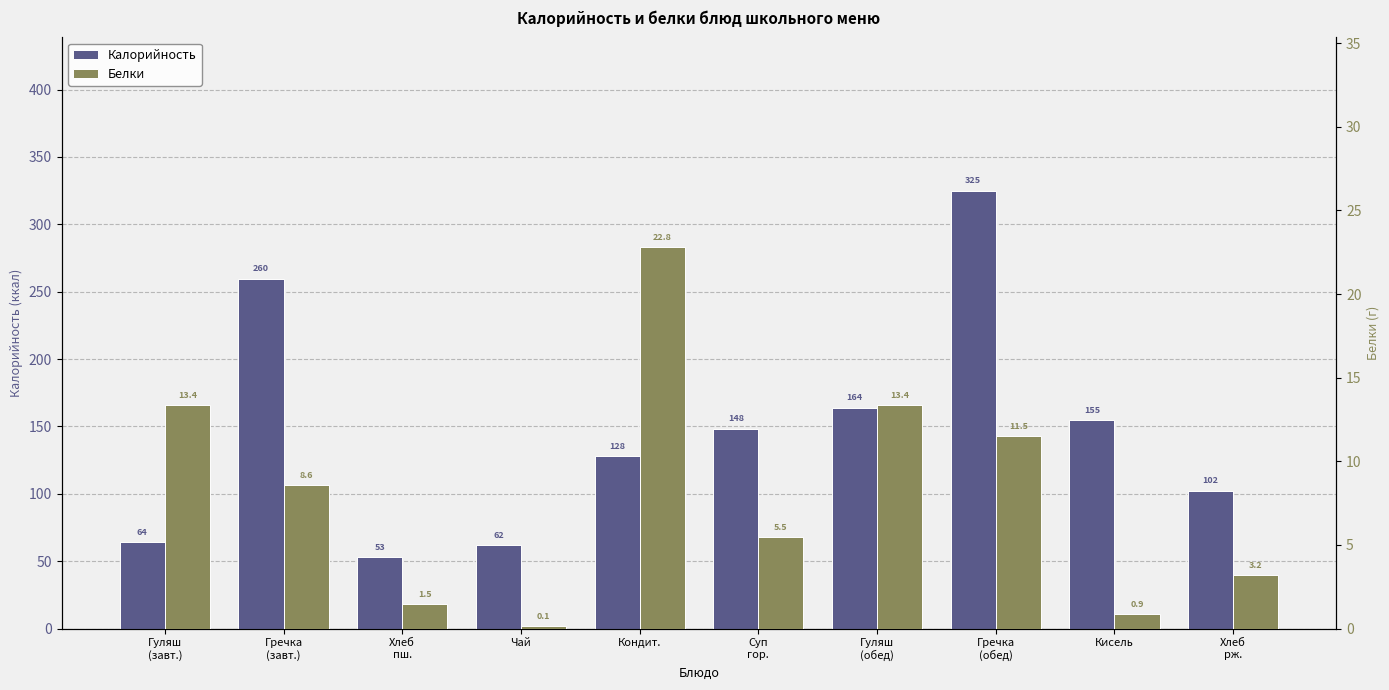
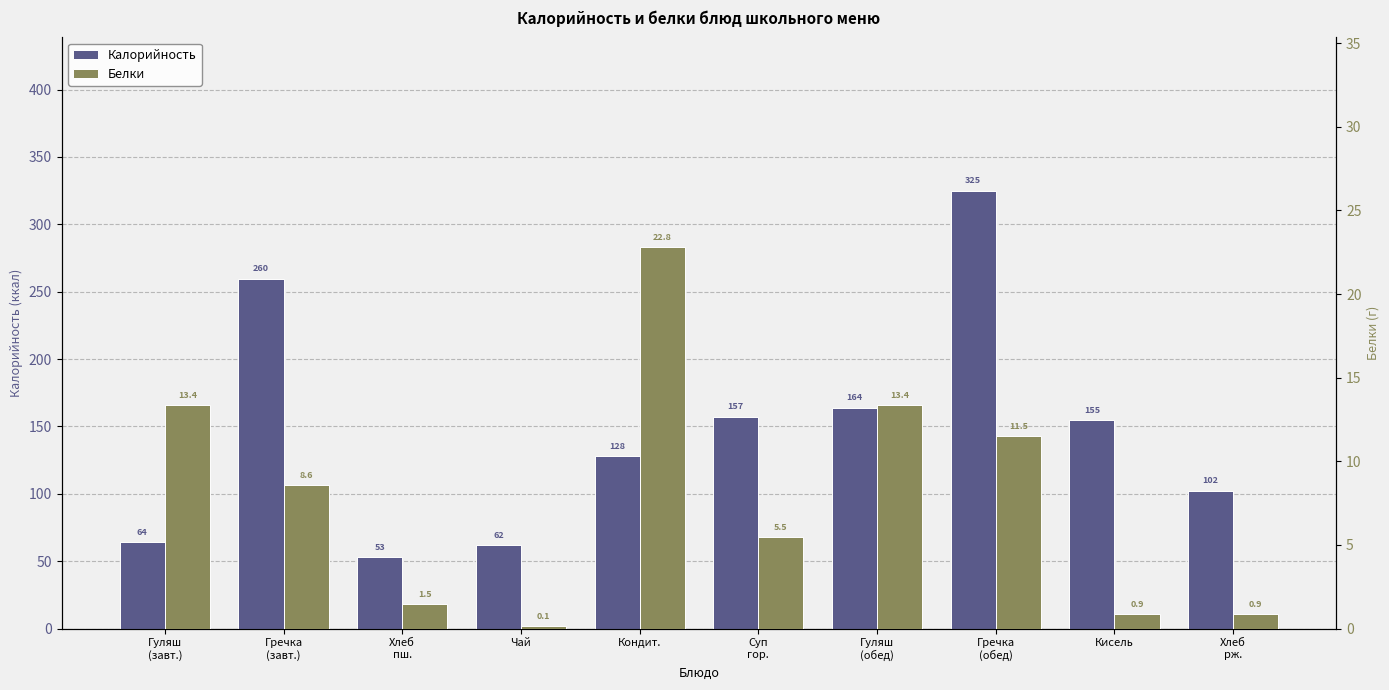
Калорийность, Суп гор.: 148 -> 157
Белки, Хлеб рж.: 3.2 -> 0.9
